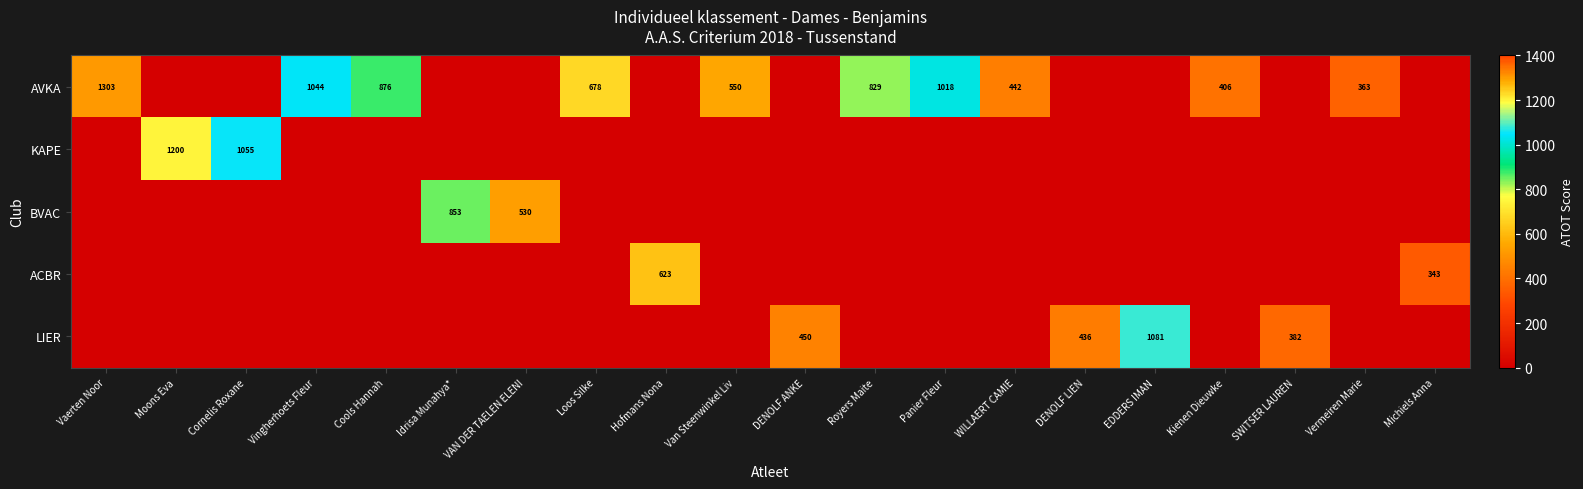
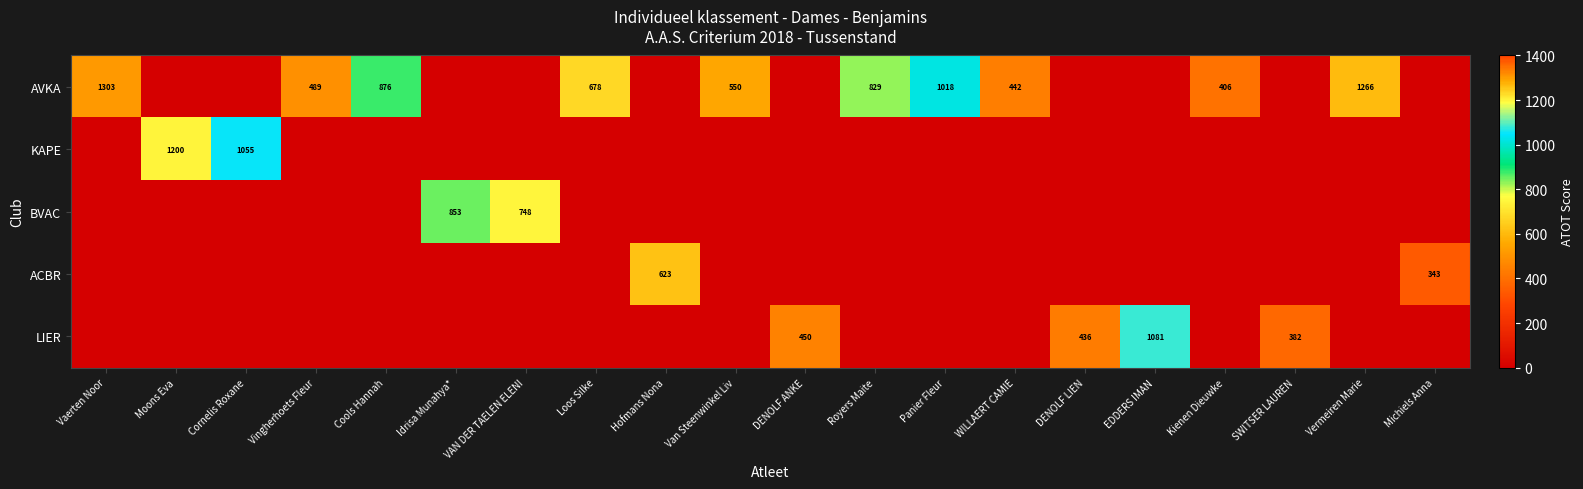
AVKA, Vingherhoets Fleur: 1044 -> 489
AVKA, Vermeiren Marie: 363 -> 1266
BVAC, VAN DER TAELEN ELENI: 530 -> 748
